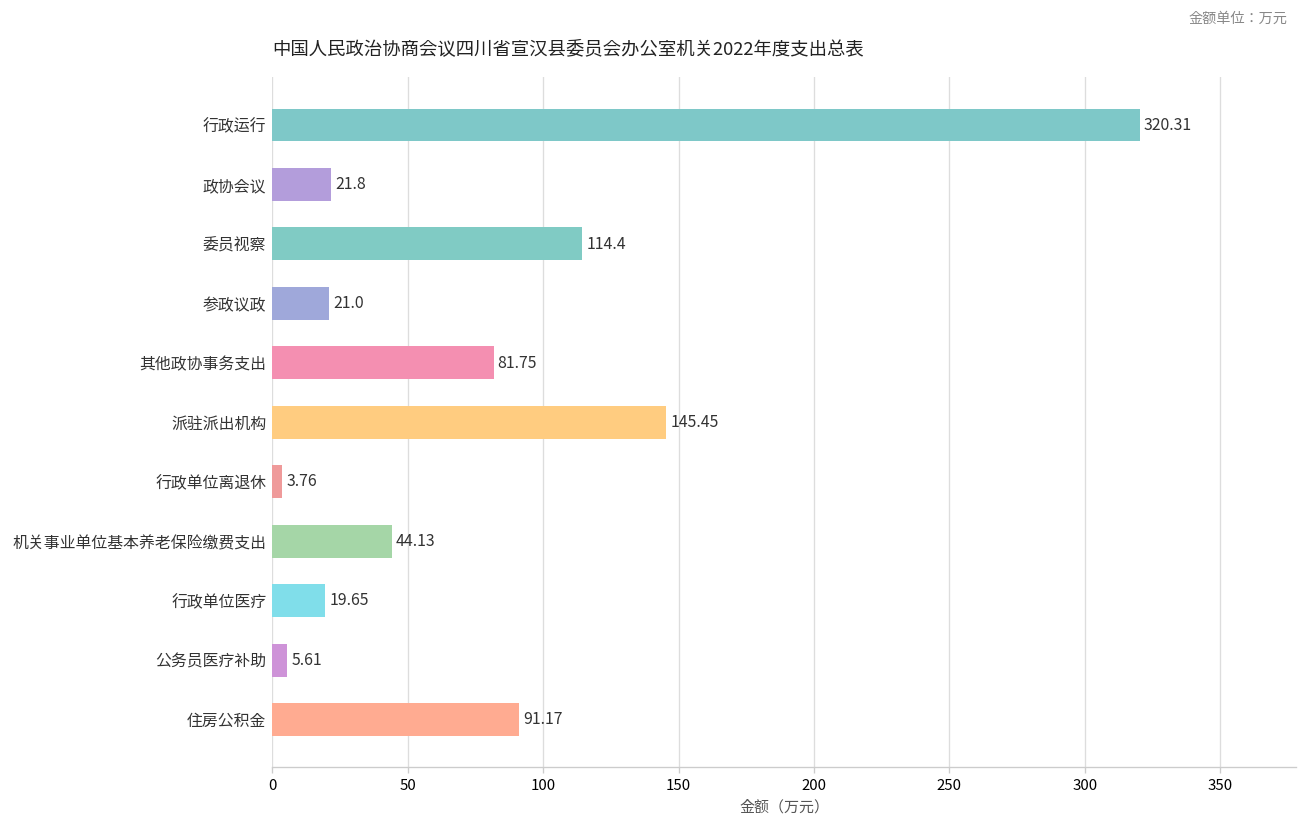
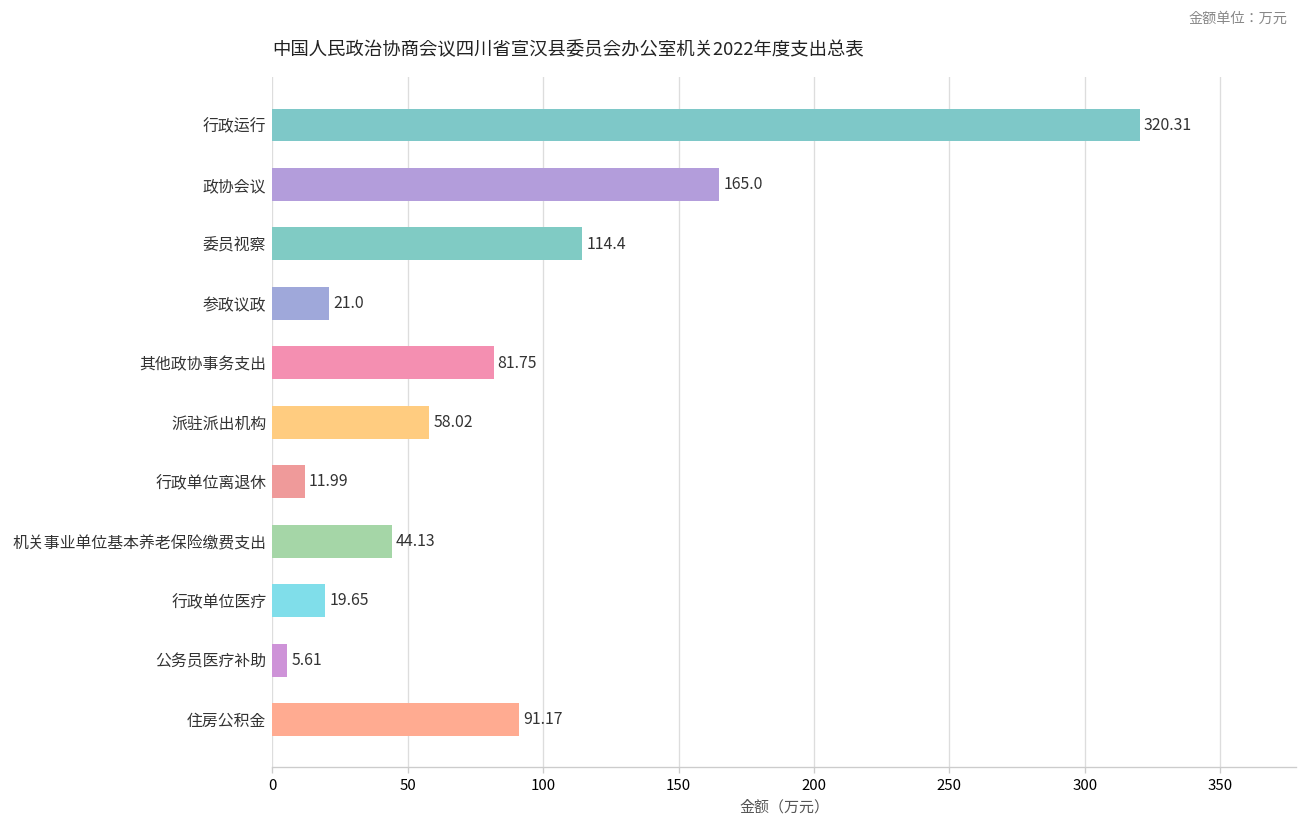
政协会议: 21.8 -> 165.0
派驻派出机构: 145.45 -> 58.02
行政单位离退休: 3.76 -> 11.99
